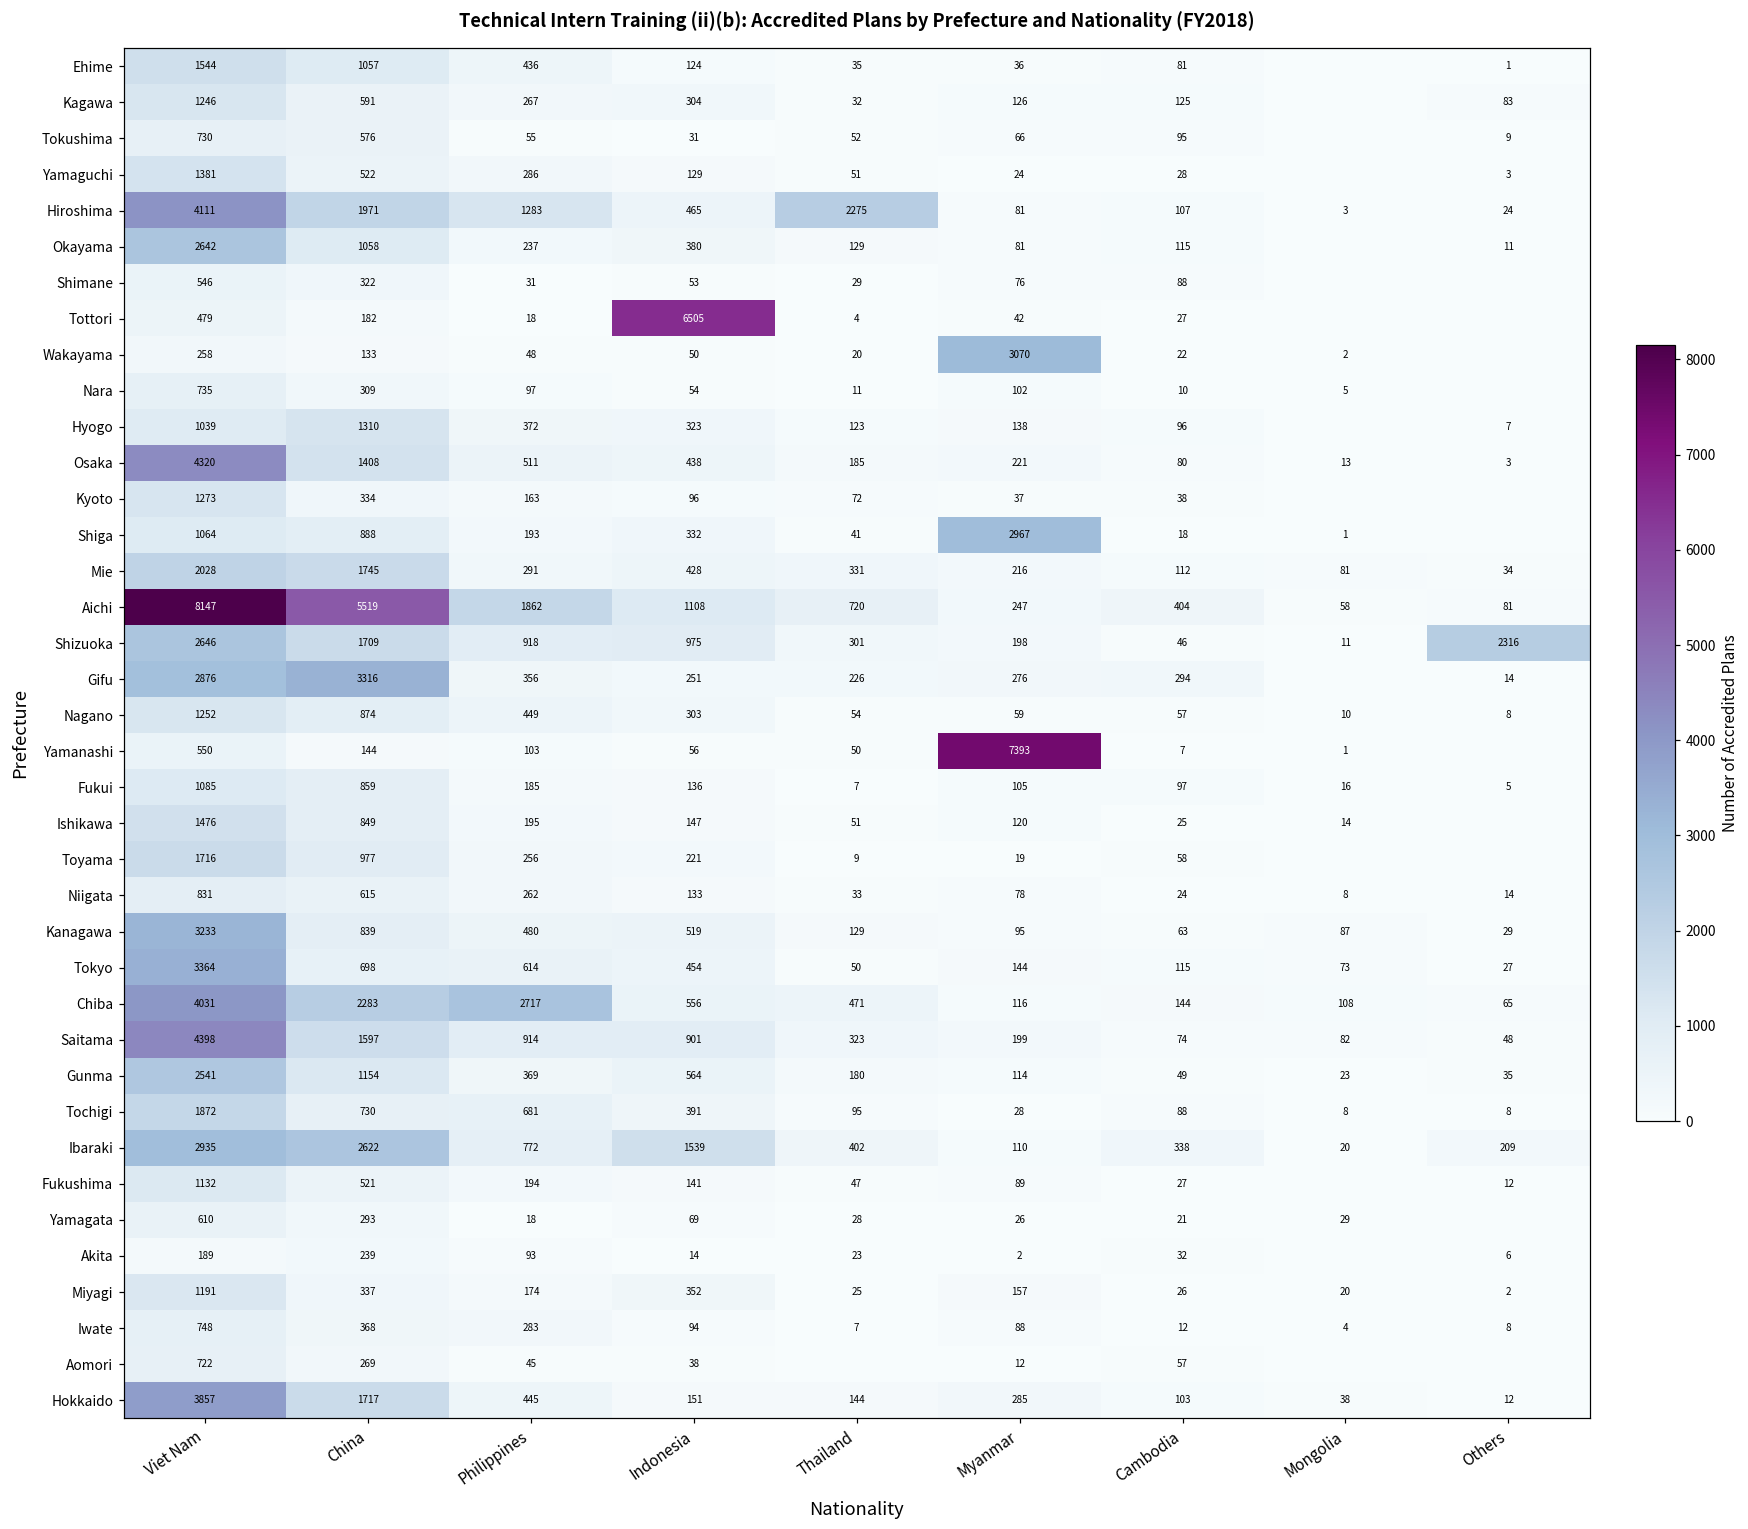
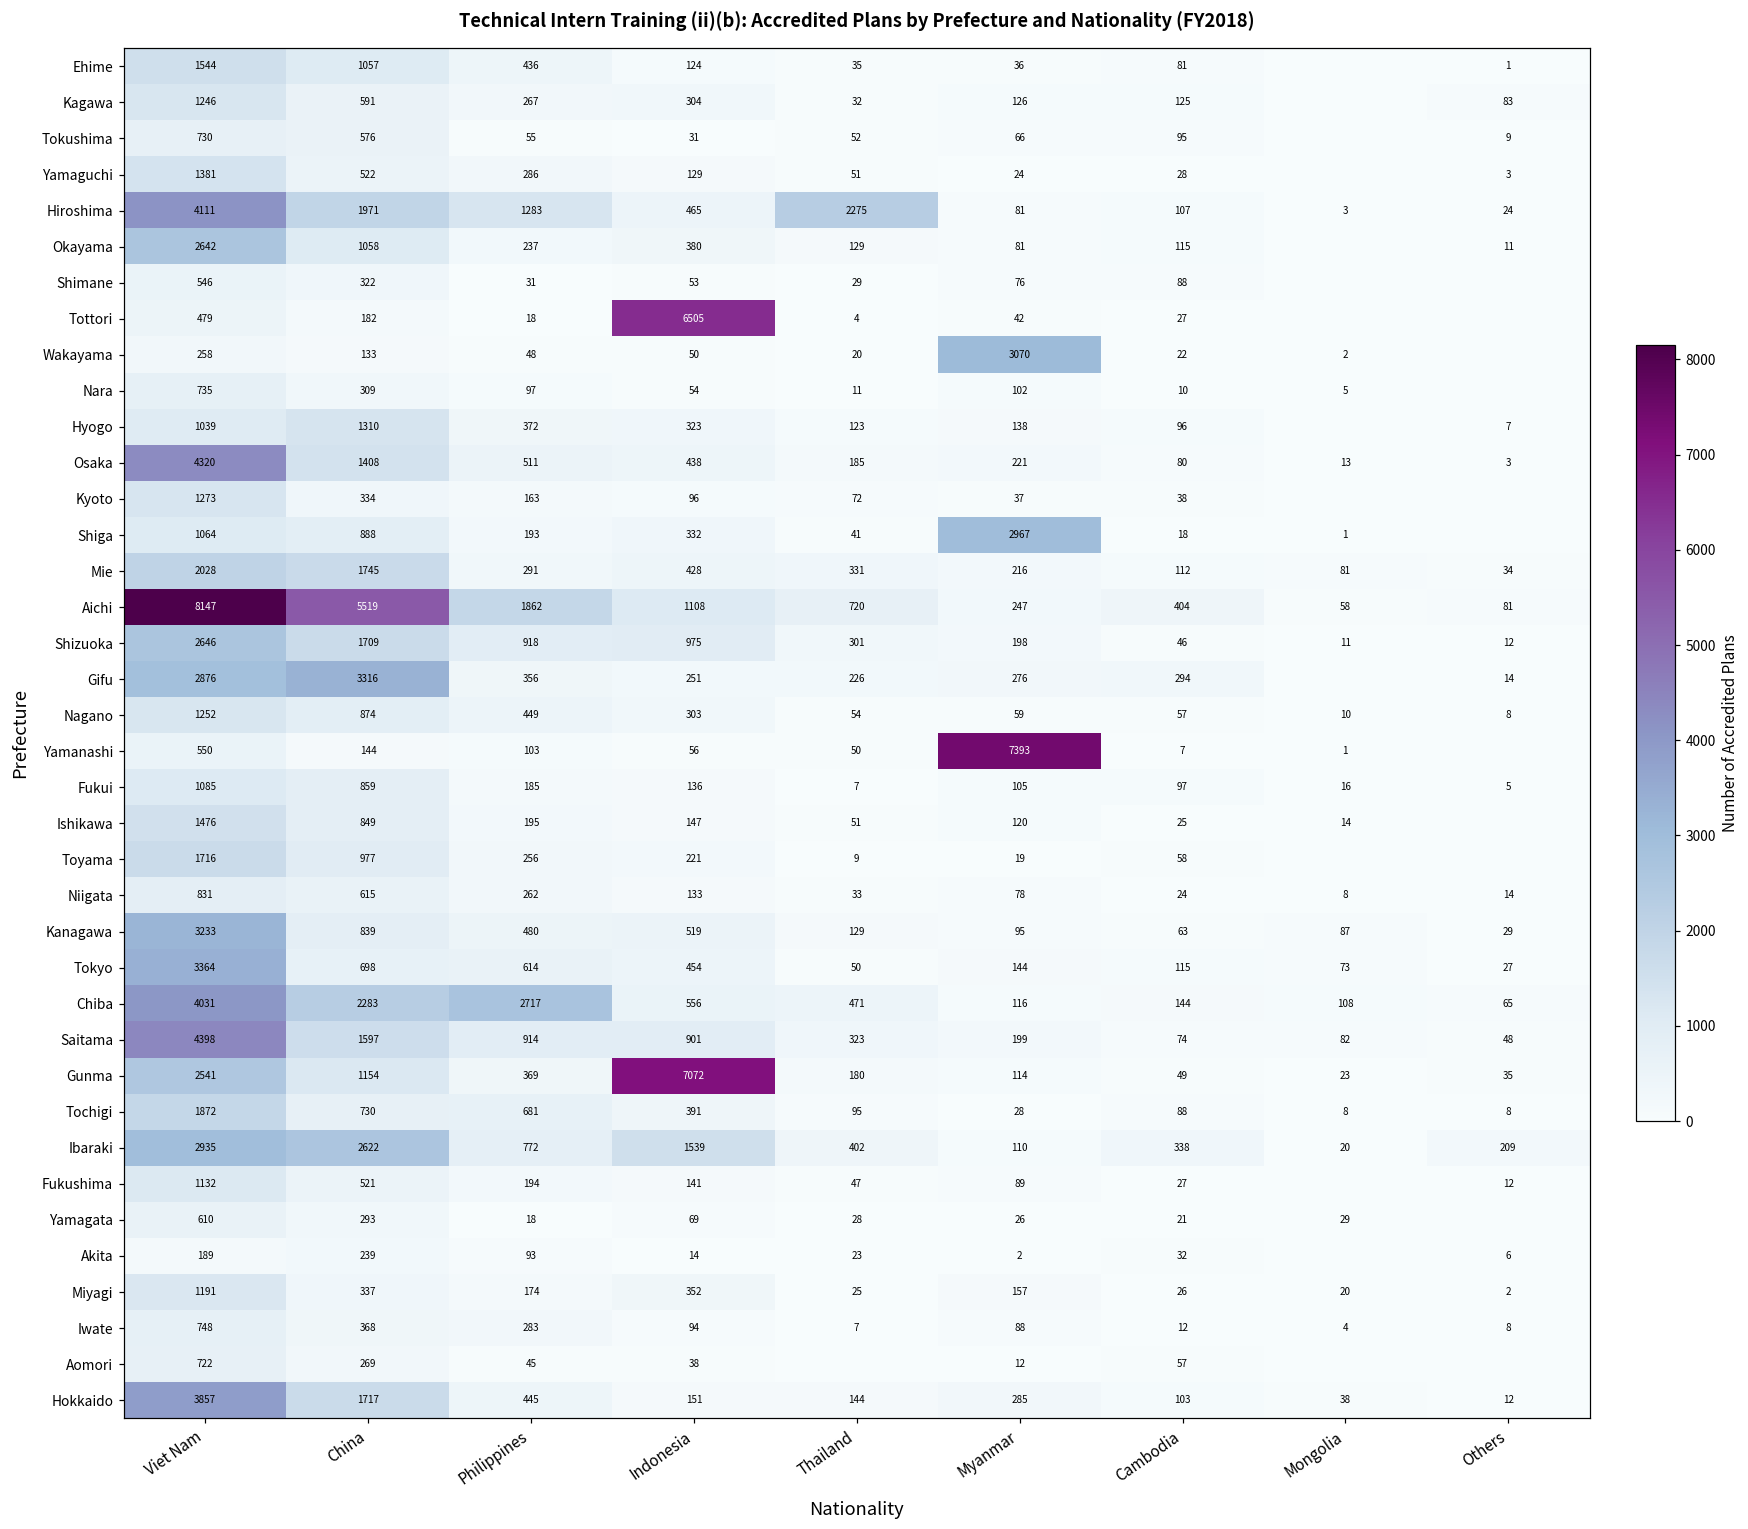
Shizuoka, Others: 2316 -> 12
Gunma, Indonesia: 564 -> 7072
